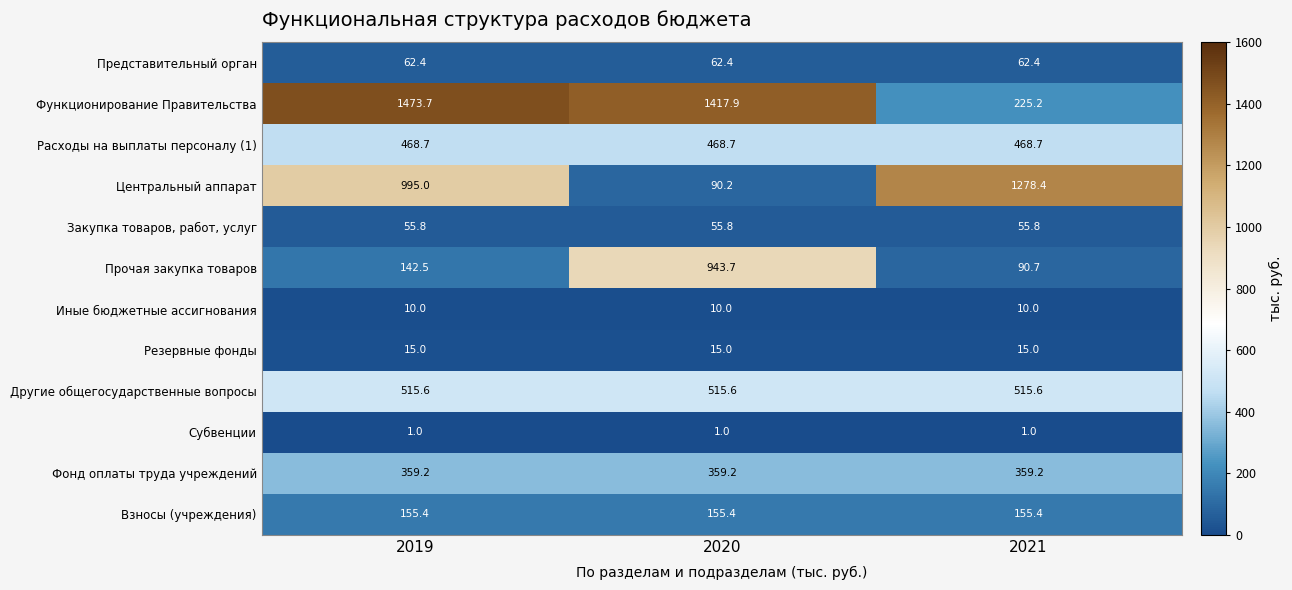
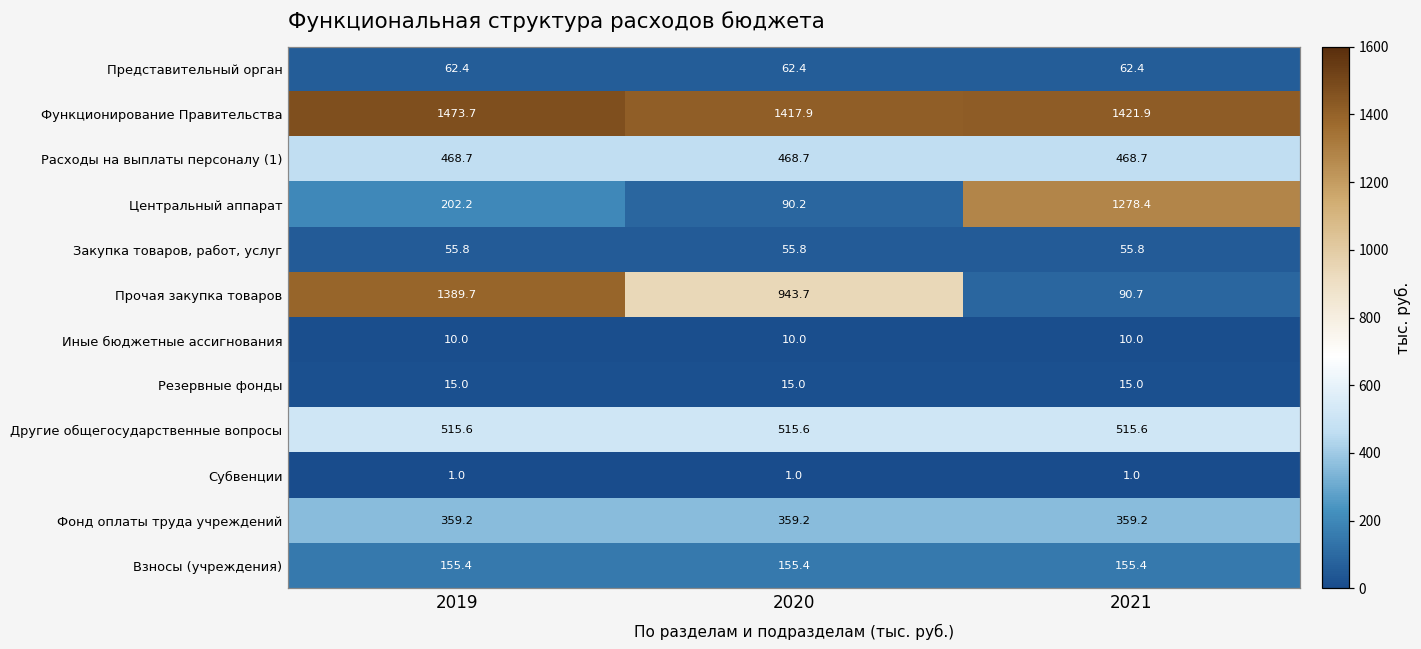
Функционирование Правительства, 2021: 225.2 -> 1421.9
Центральный аппарат, 2019: 995.0 -> 202.2
Прочая закупка товаров, 2019: 142.5 -> 1389.7
